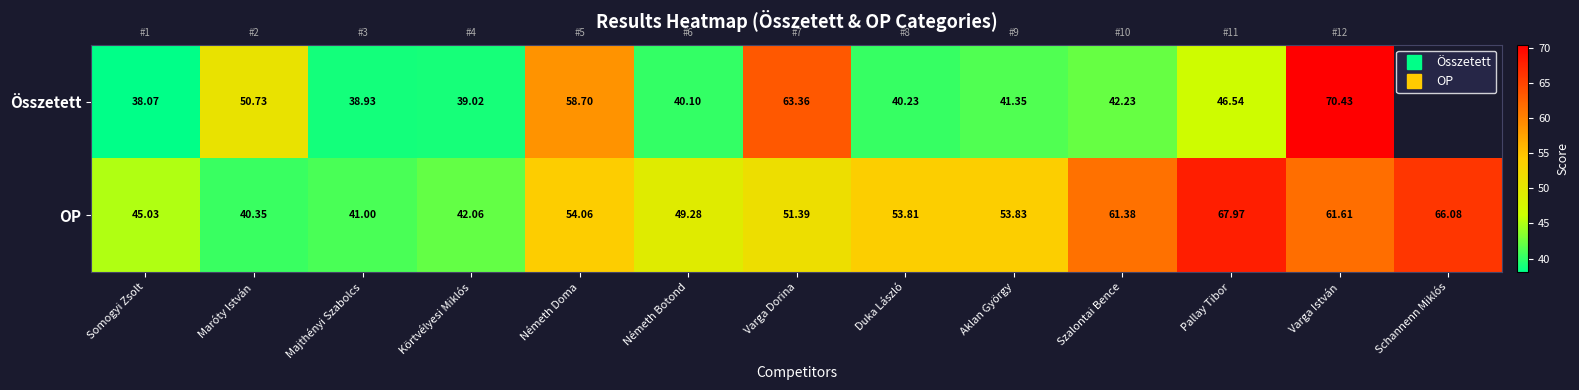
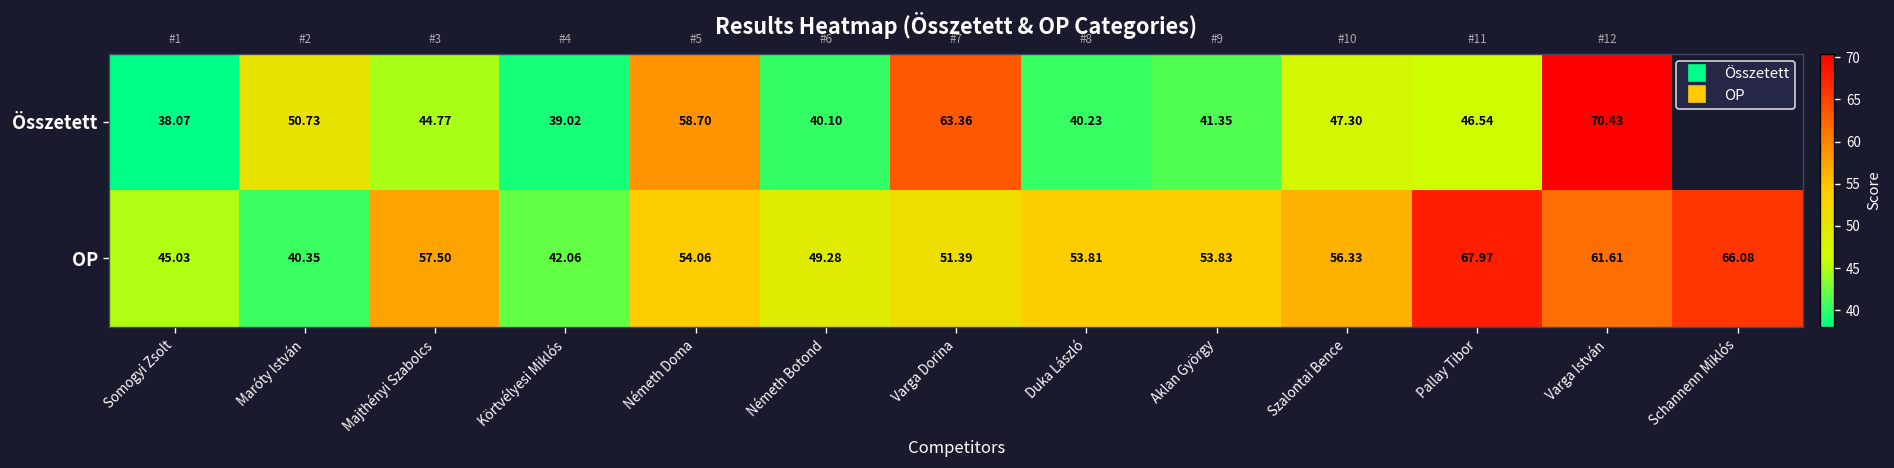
Összetett, Majthényi Szabolcs: 38.93 -> 44.77
Összetett, Szalontai Bence: 42.23 -> 47.30
OP, Majthényi Szabolcs: 41.00 -> 57.50
OP, Szalontai Bence: 61.38 -> 56.33
